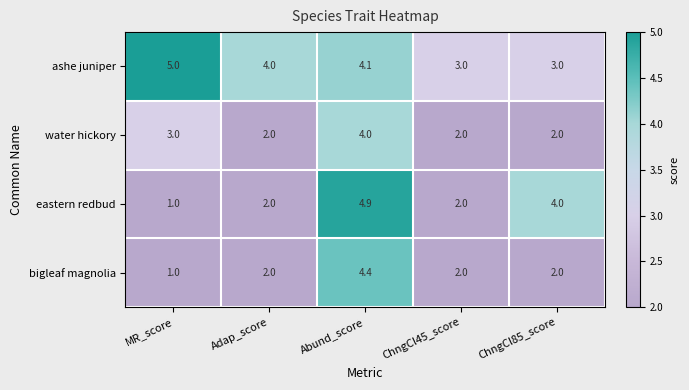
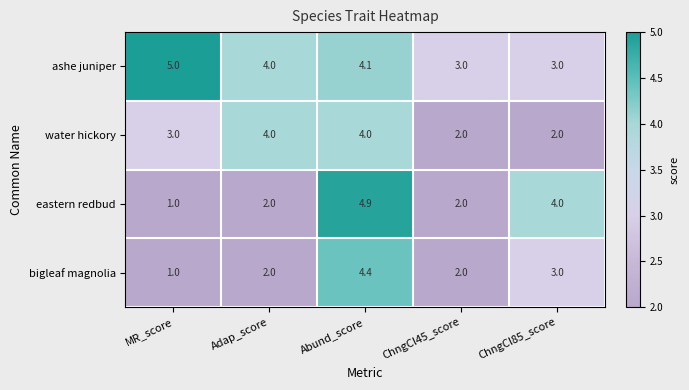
water hickory, Adap_score: 2.0 -> 4.0
bigleaf magnolia, ChngCl85_score: 2.0 -> 3.0
